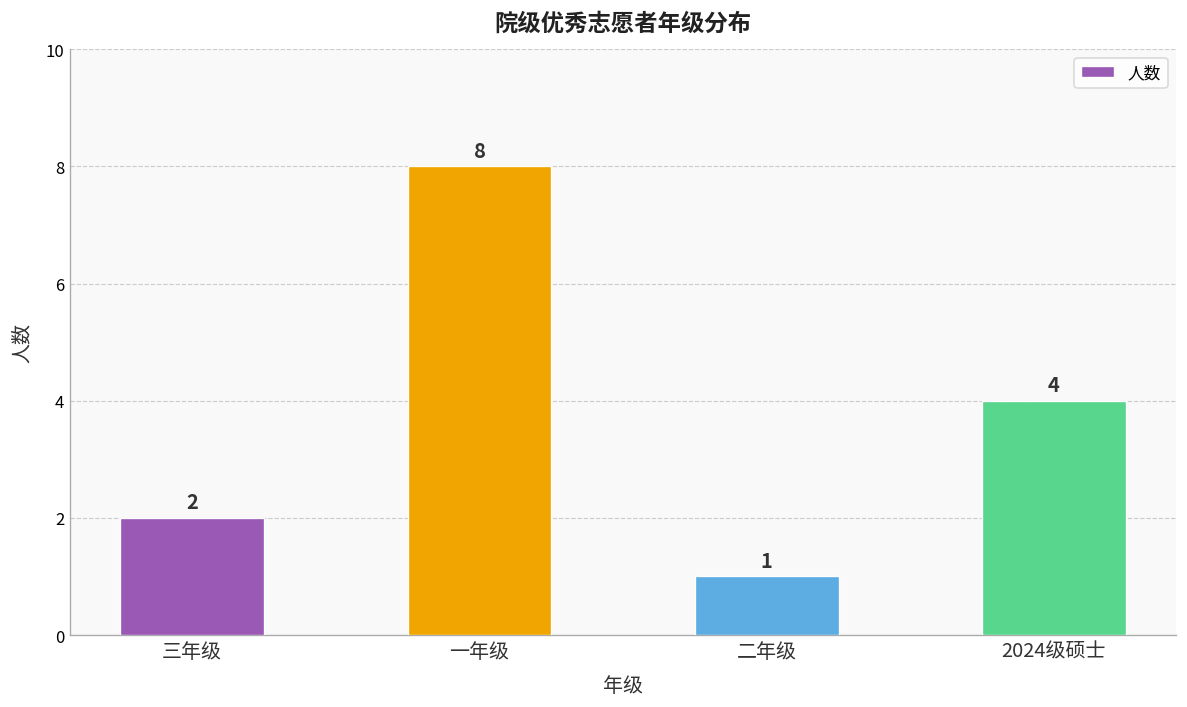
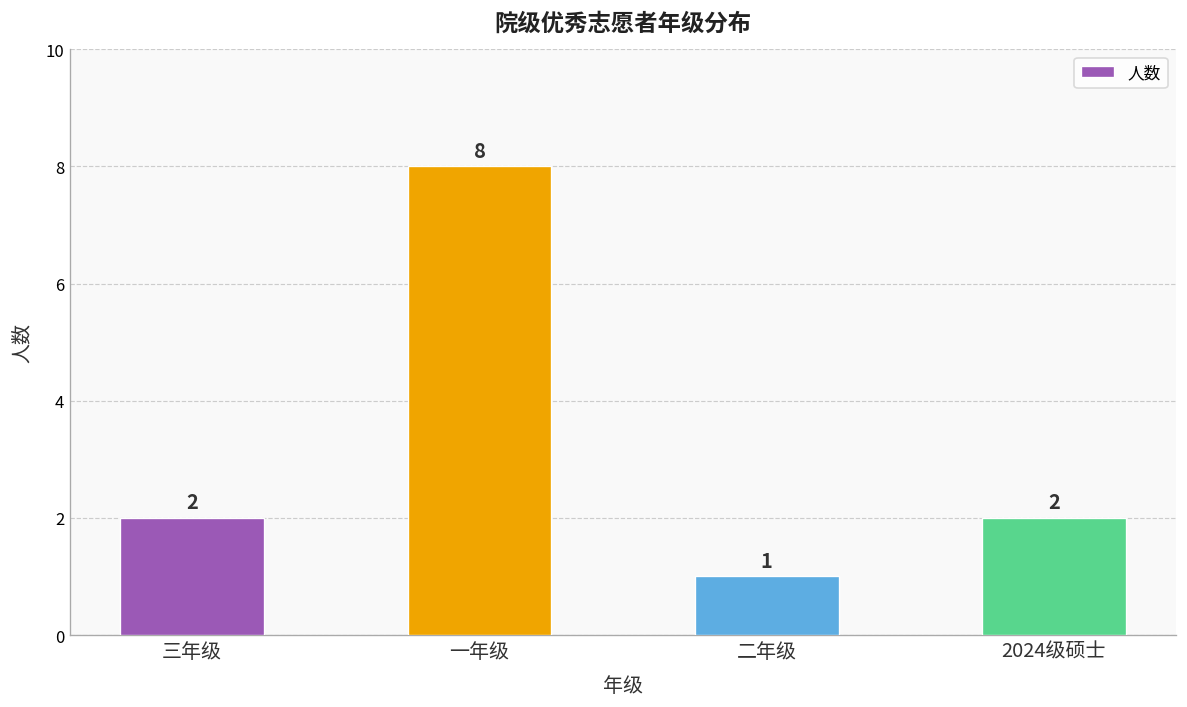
2024级硕士: 4 -> 2
